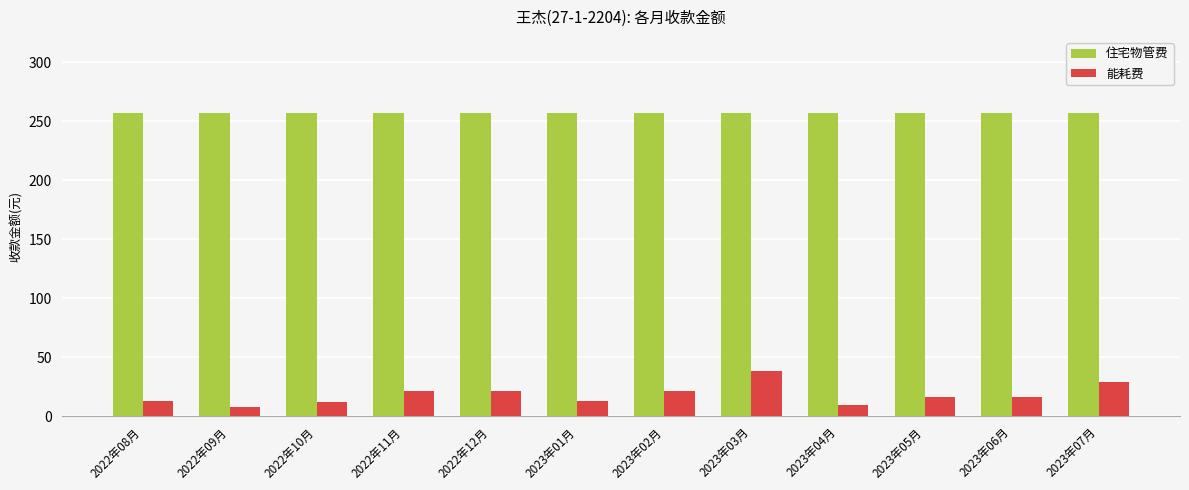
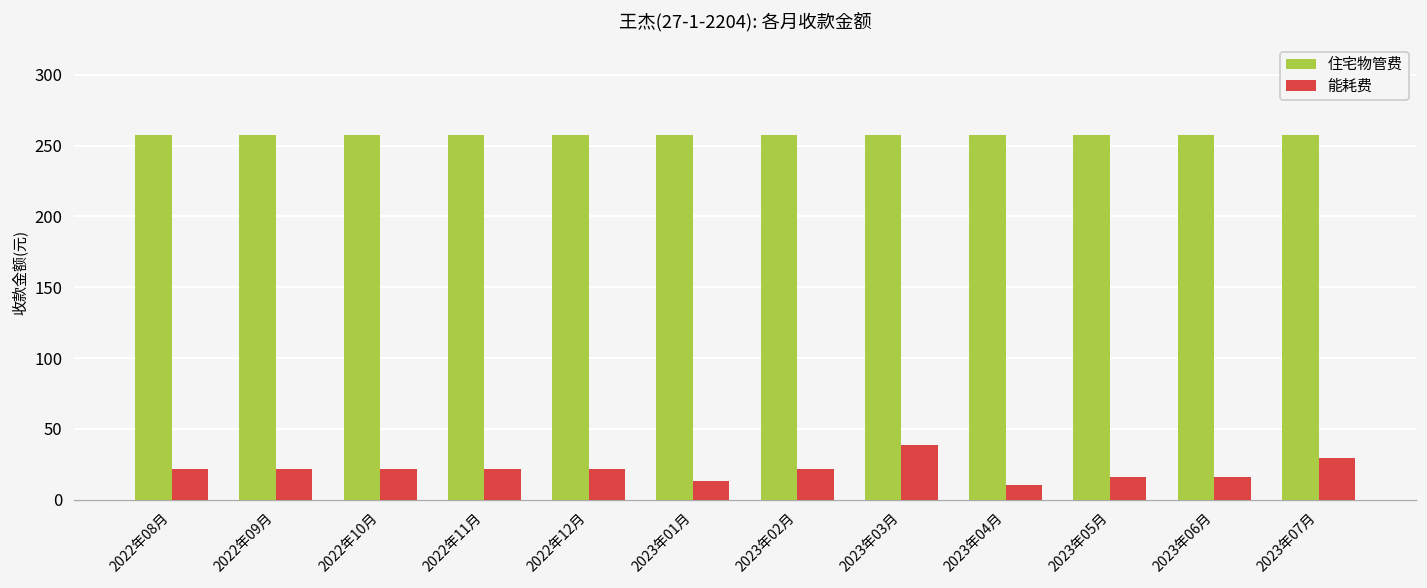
能耗费, 2022年08月: 13 -> 22
能耗费, 2022年09月: 8 -> 22
能耗费, 2022年10月: 12 -> 22
